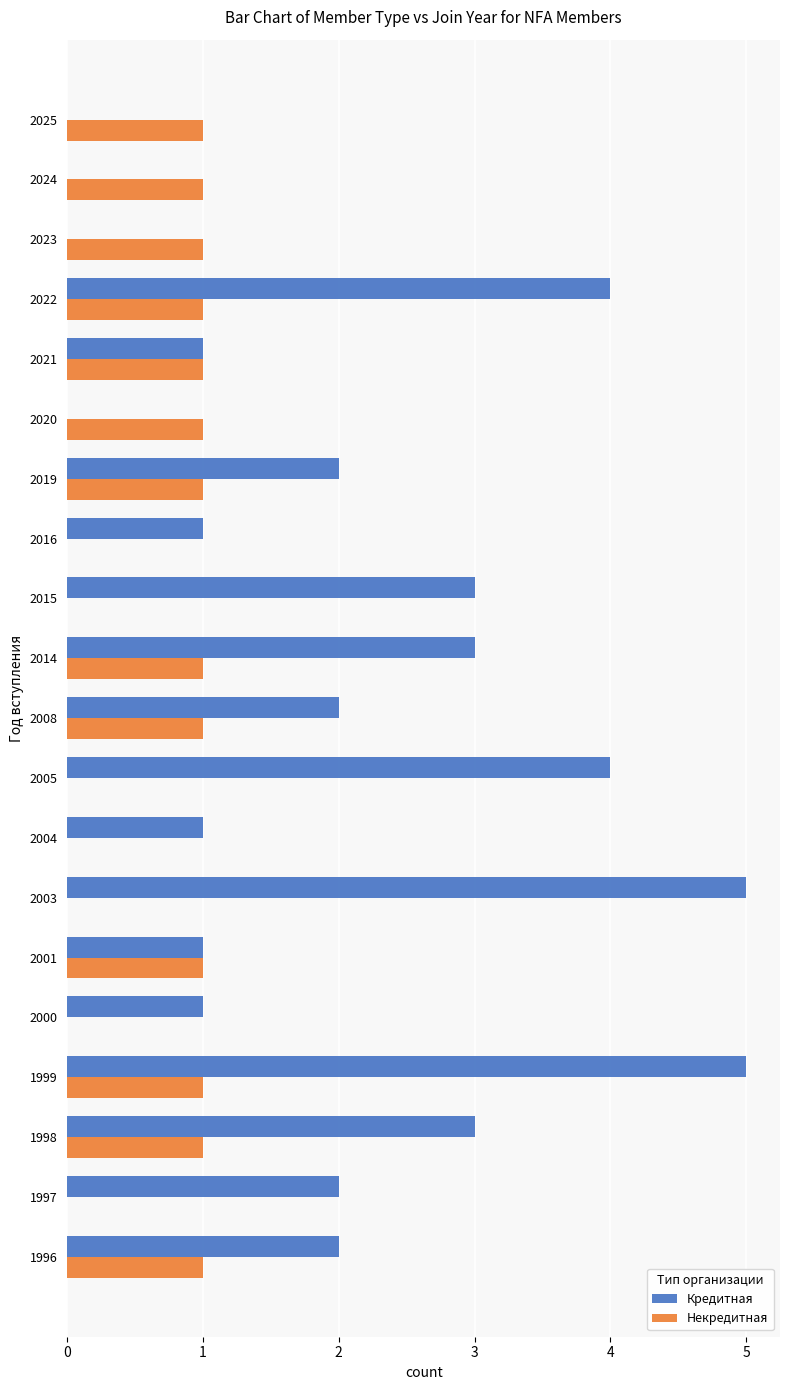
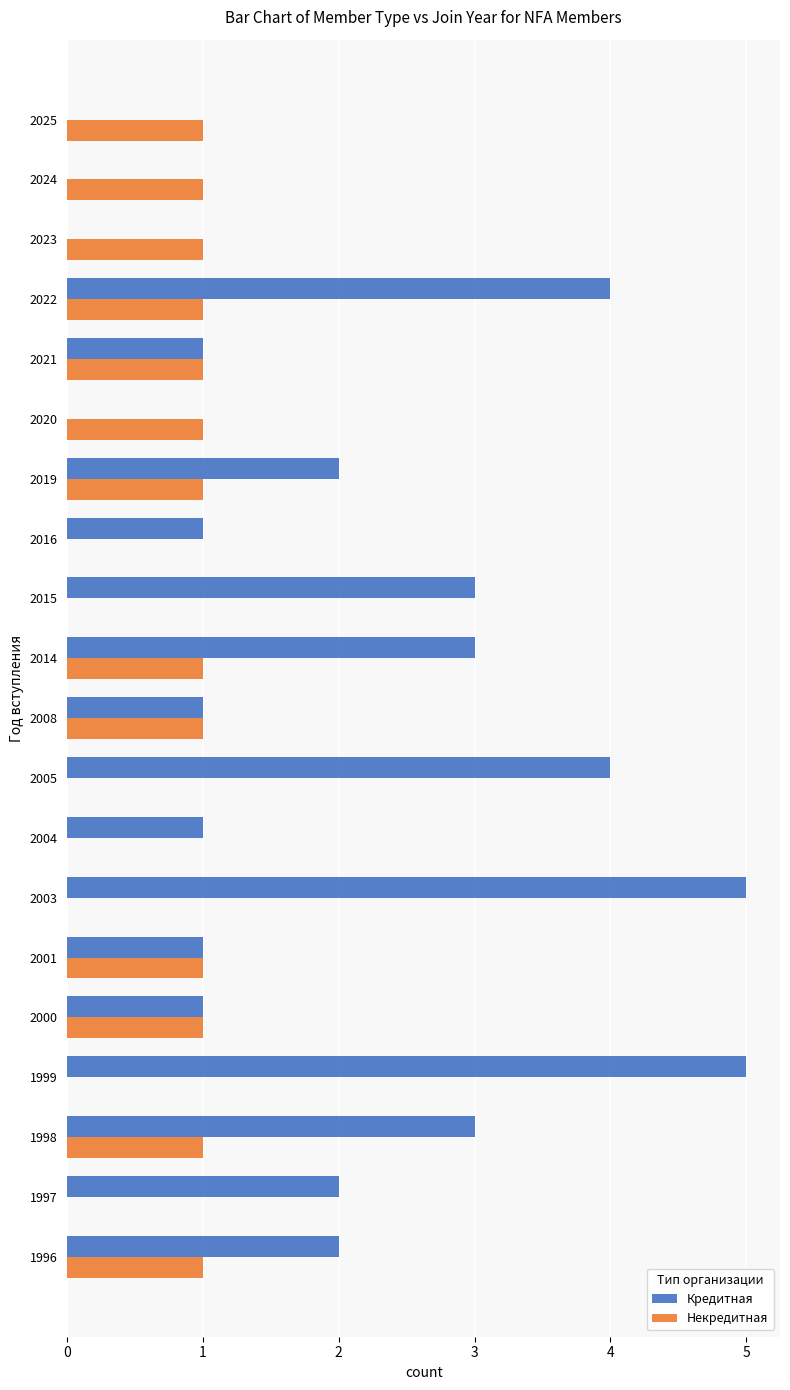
Кредитная, 2008: 2 -> 1
Некредитная, 2000: 0 -> 1
Некредитная, 1999: 1 -> 0
